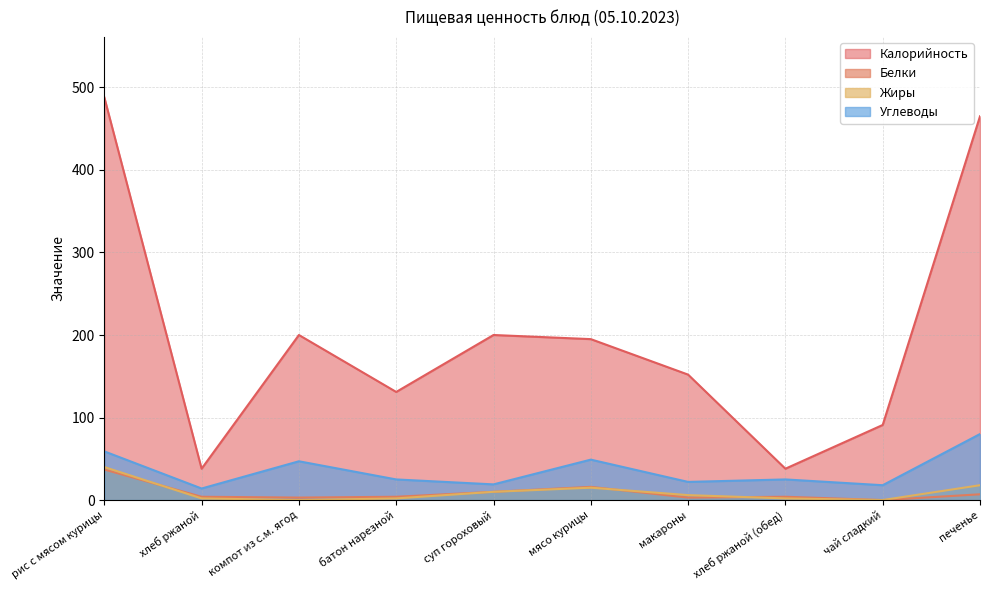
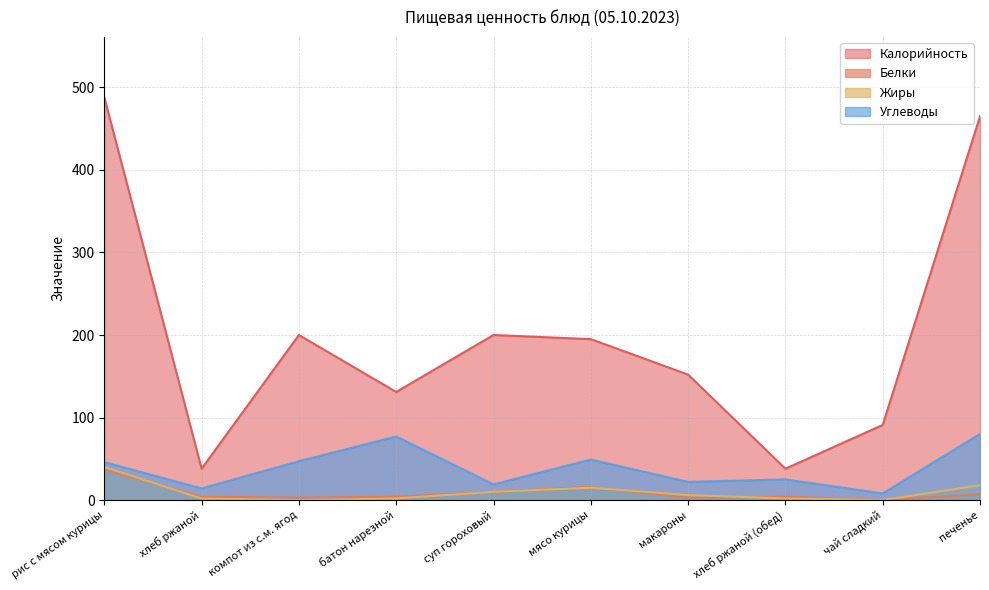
Углеводы, рис с мясом курицы: 60 -> 50
Углеводы, батон нарезной: 30 -> 80
Углеводы, чай сладкий: 20 -> 10
